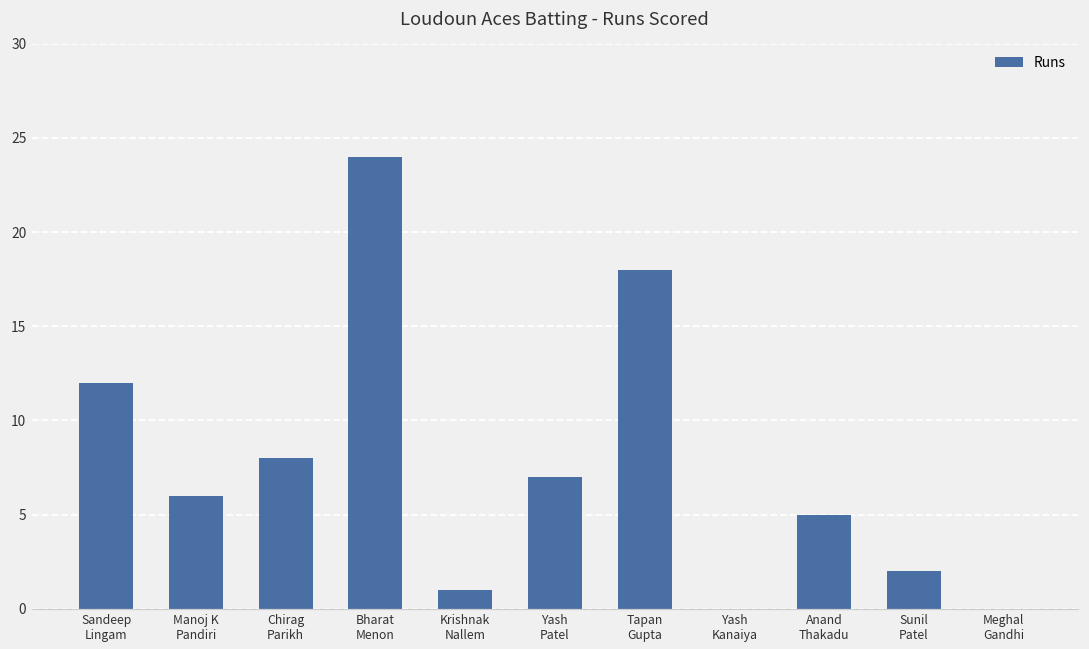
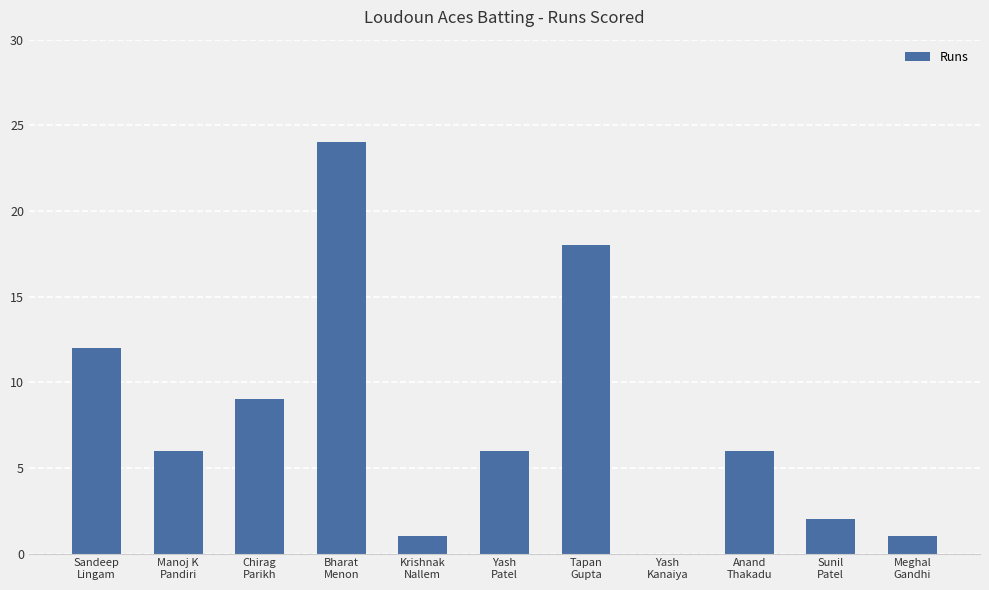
Chirag Parikh: 8 -> 9
Yash Patel: 7 -> 6
Anand Thakadu: 5 -> 6
Meghal Gandhi: 0 -> 1
